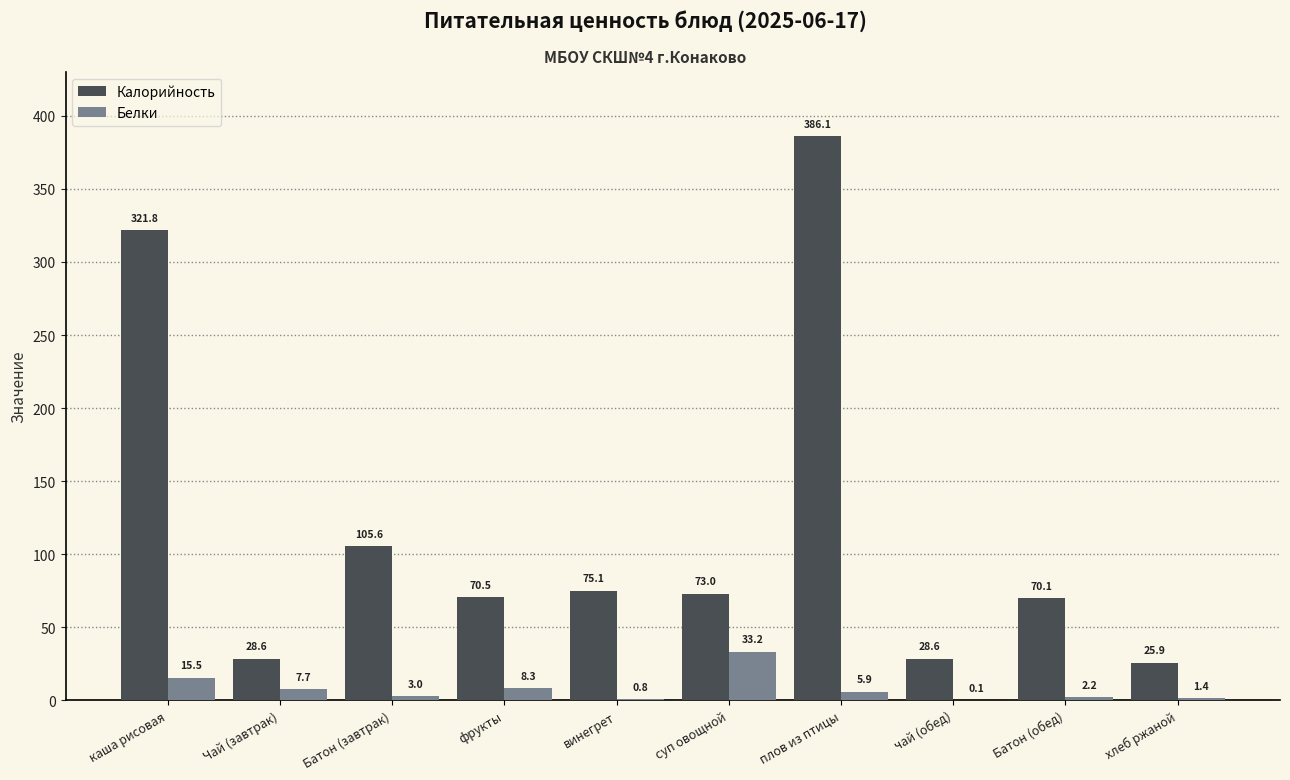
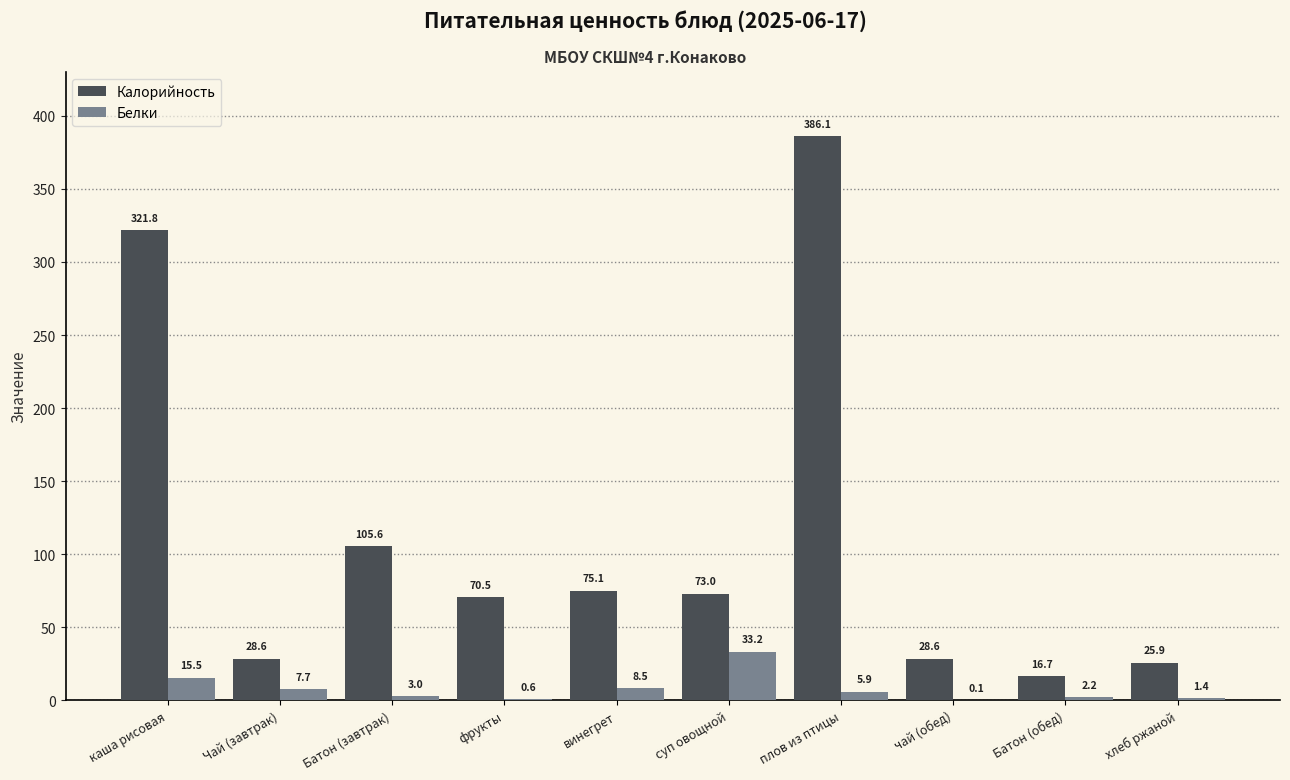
Белки, фрукты: 8.3 -> 0.6
Белки, винегрет: 0.8 -> 8.5
Калорийность, Батон (обед): 70.1 -> 16.7
